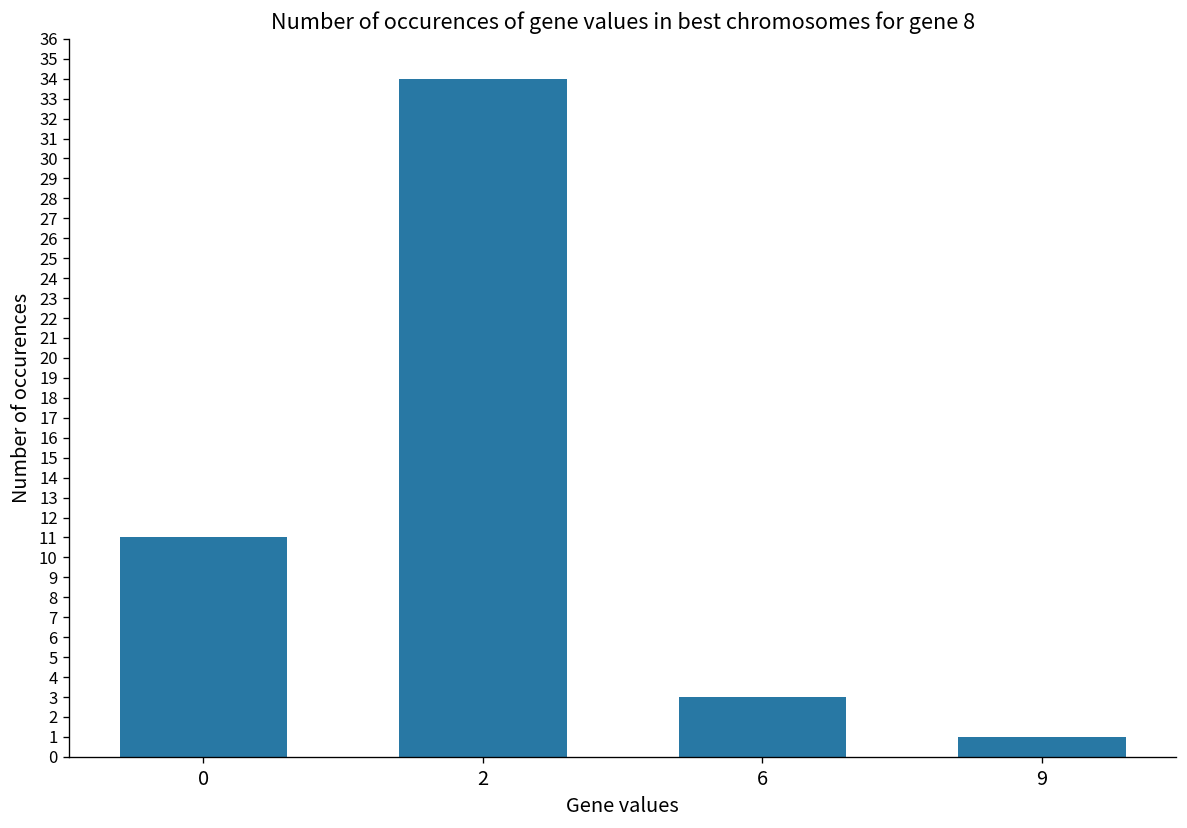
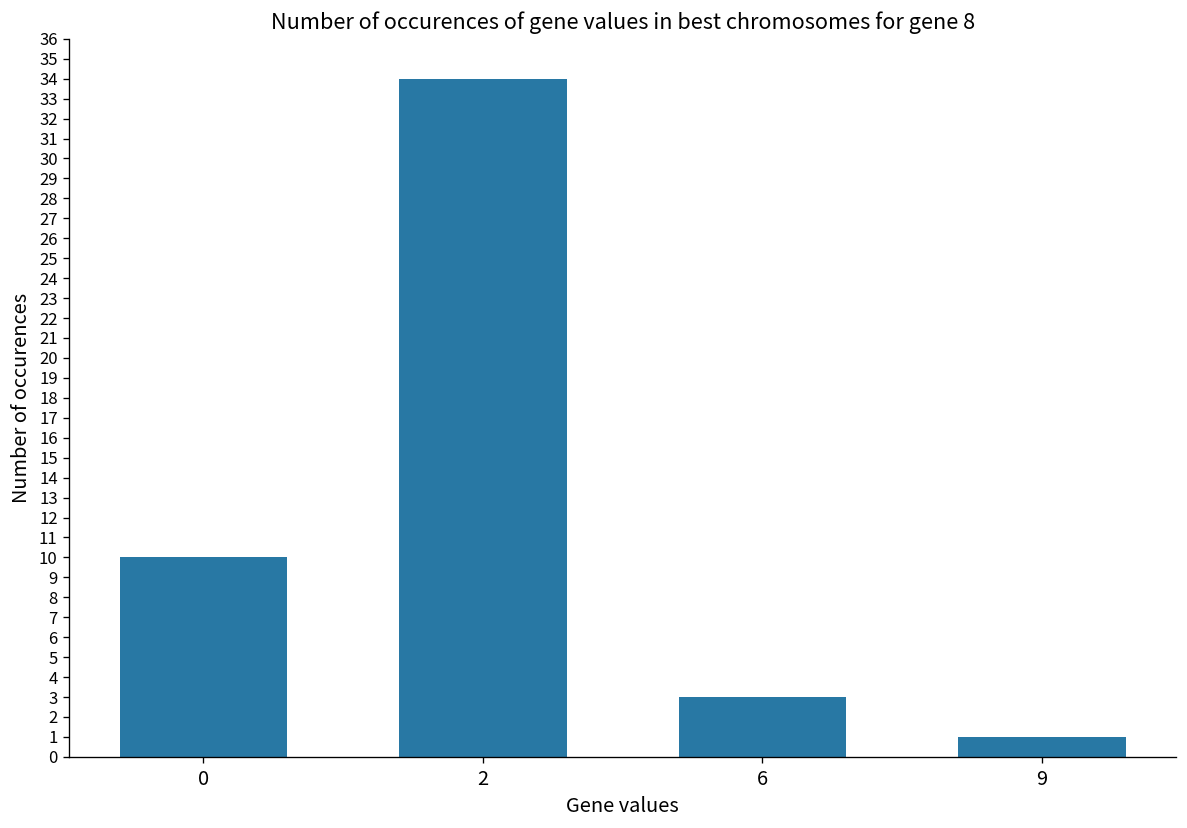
0: 11 -> 10
